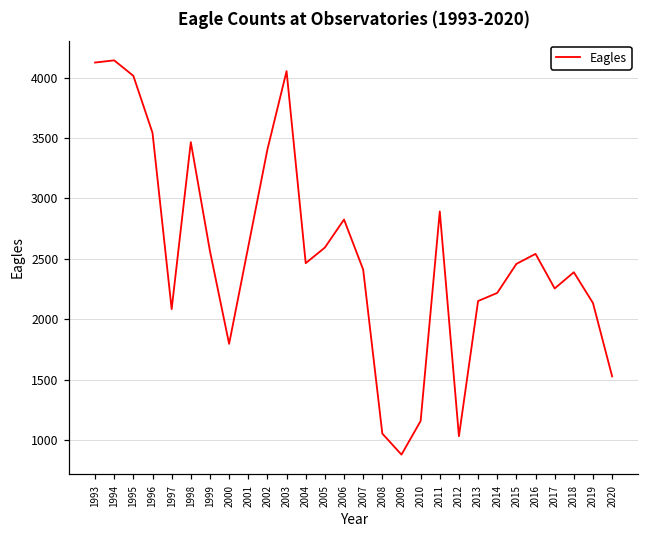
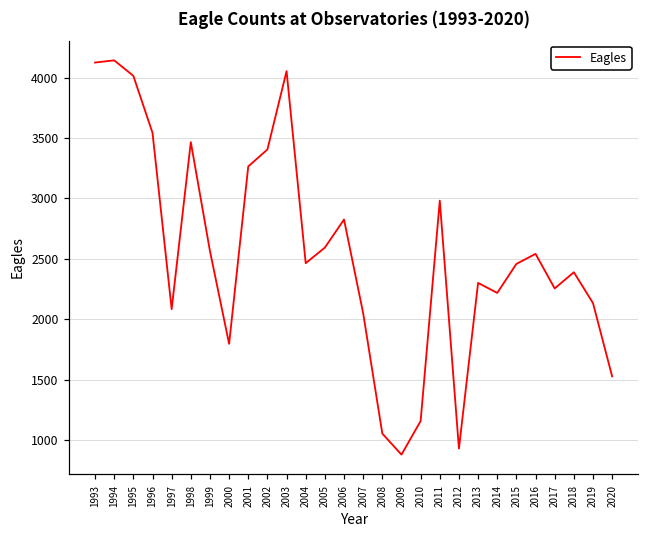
2001: 2600 -> 3270
2007: 2410 -> 2050
2011: 2890 -> 2980
2012: 1030 -> 930
2013: 2150 -> 2300
